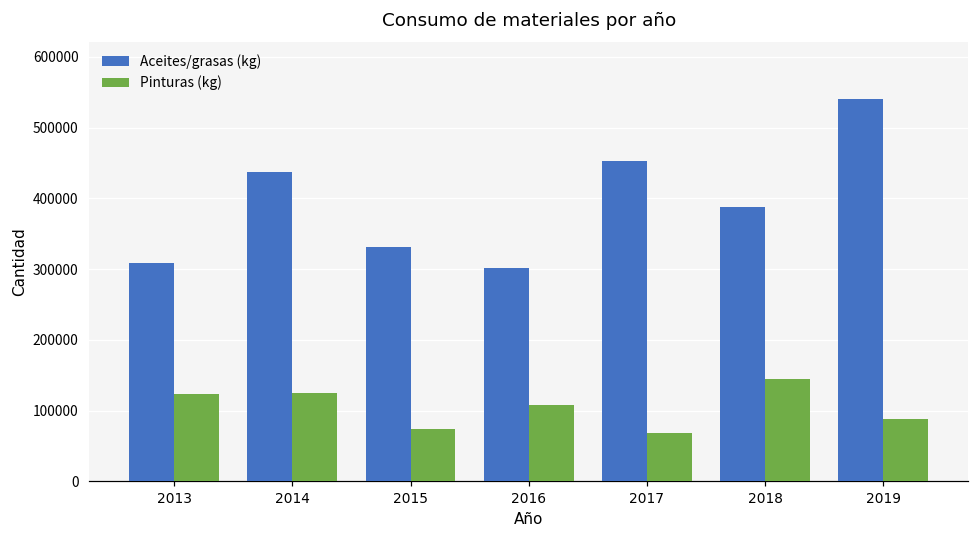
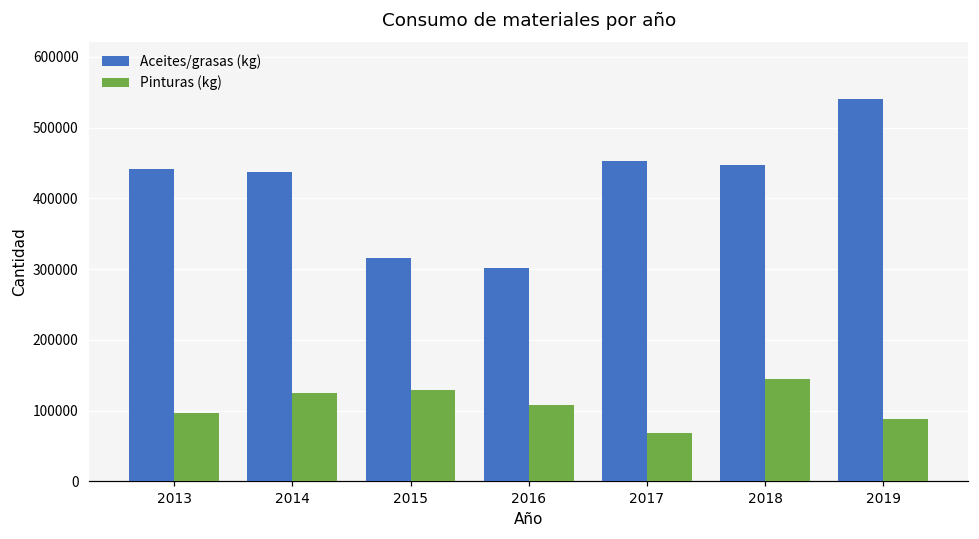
Aceites/grasas (kg), 2013: 310000 -> 440000
Pinturas (kg), 2013: 120000 -> 100000
Aceites/grasas (kg), 2015: 330000 -> 320000
Pinturas (kg), 2015: 70000 -> 130000
Aceites/grasas (kg), 2018: 390000 -> 450000
